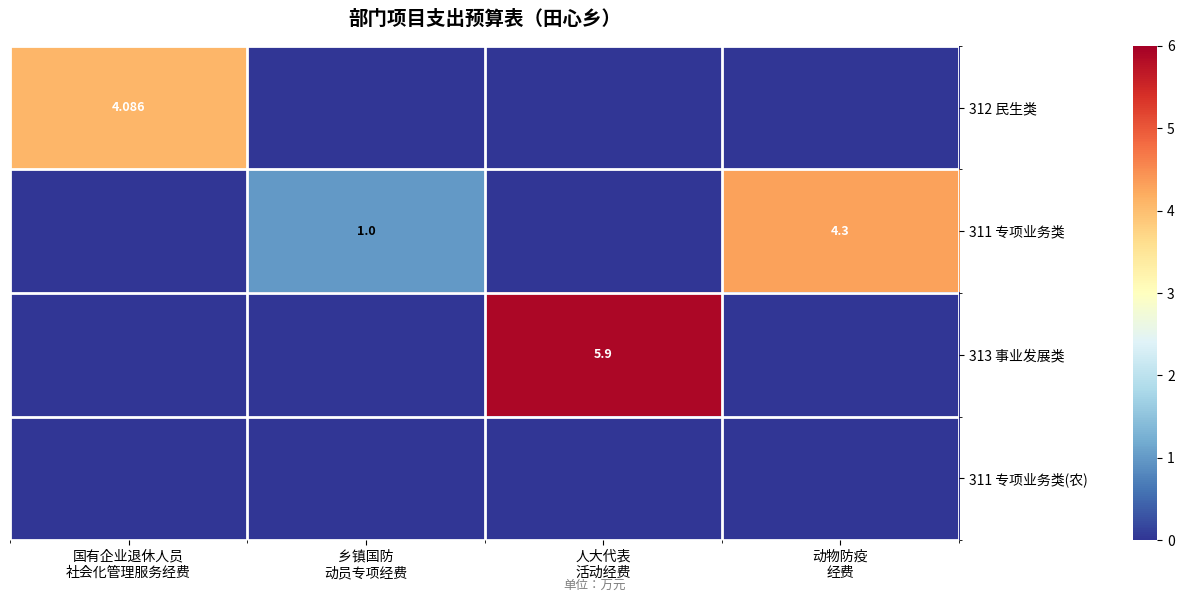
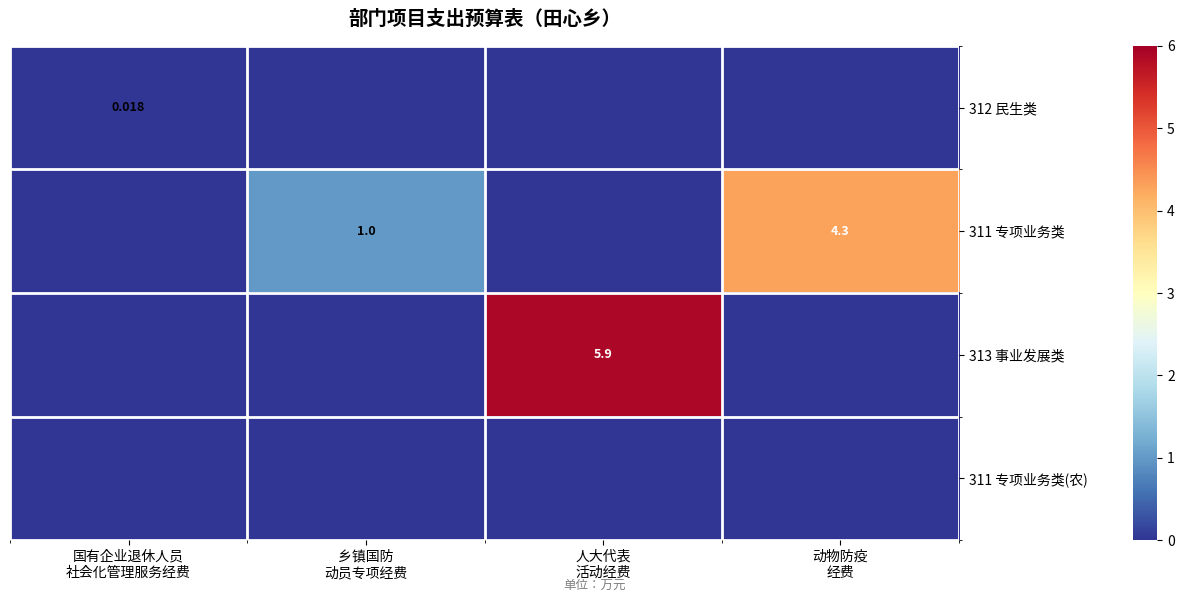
312 民生类, 国有企业退休人员 社会化管理服务经费: 4.086 -> 0.018
